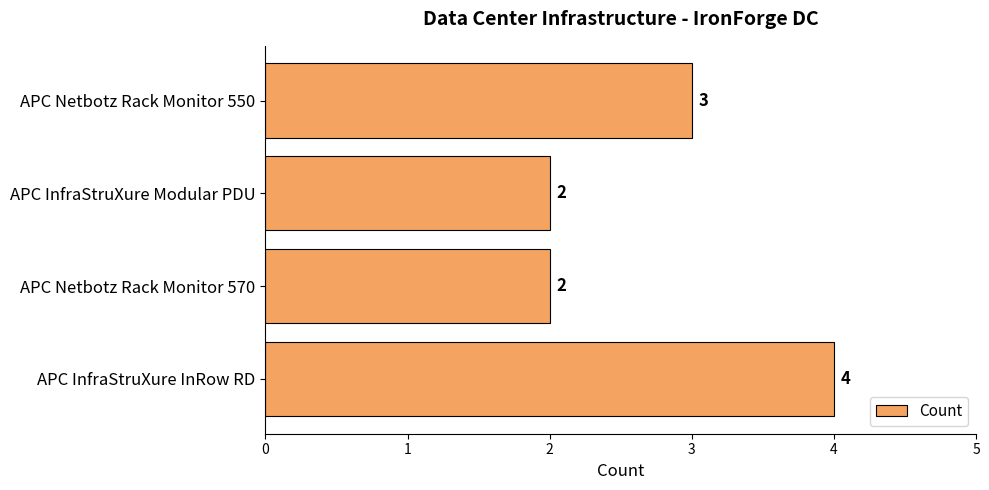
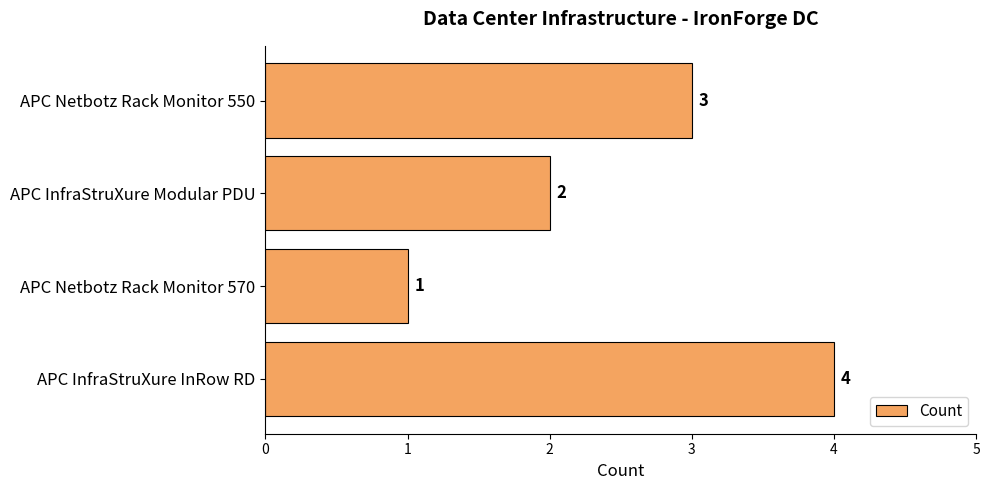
APC Netbotz Rack Monitor 570: 2 -> 1
